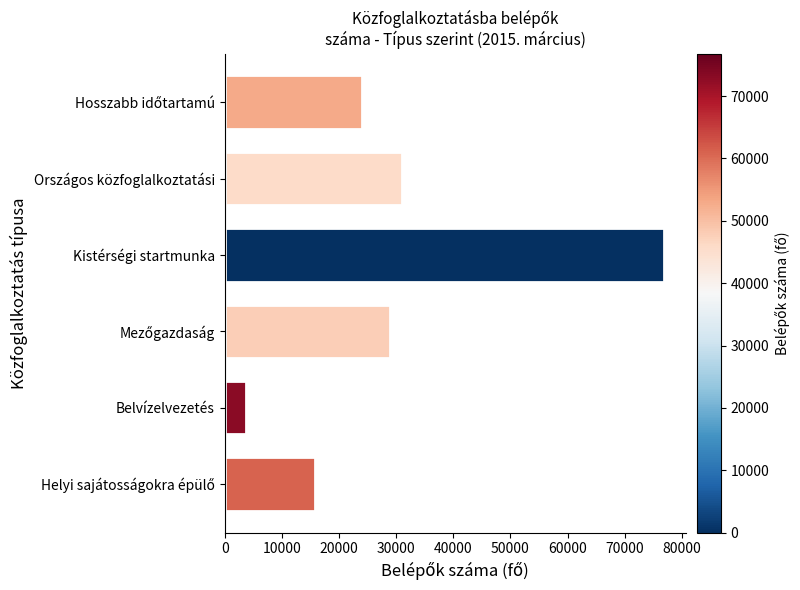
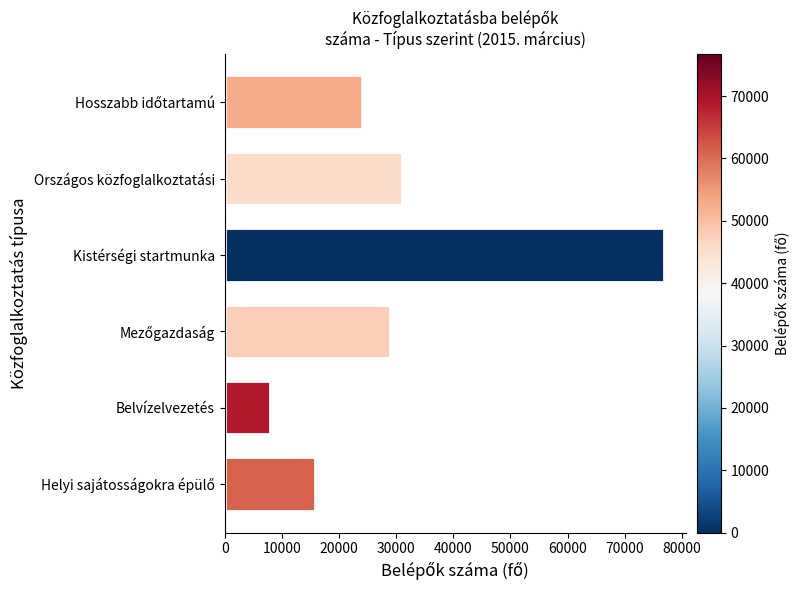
Belvízelvezetés: 4000 -> 8000
